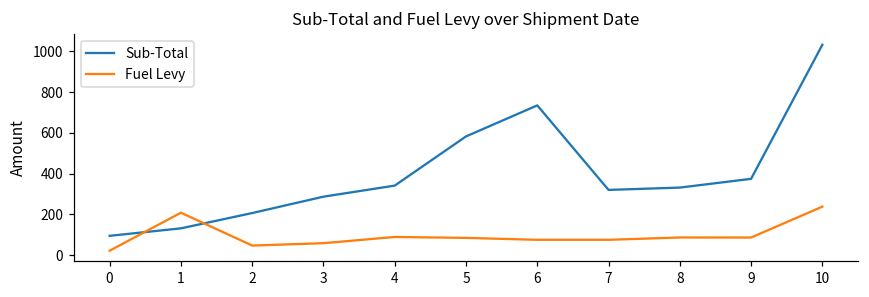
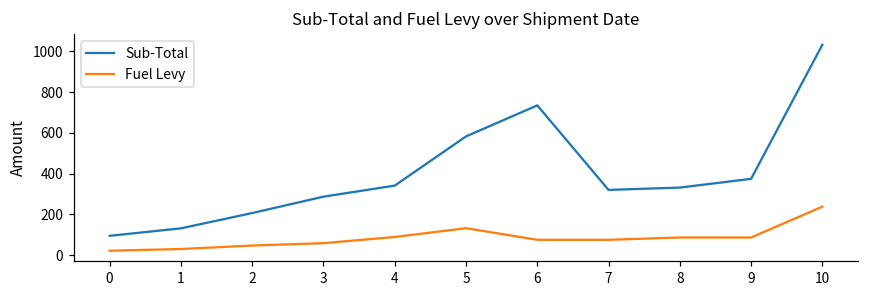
Fuel Levy, 1: 210 -> 30
Fuel Levy, 5: 80 -> 130
